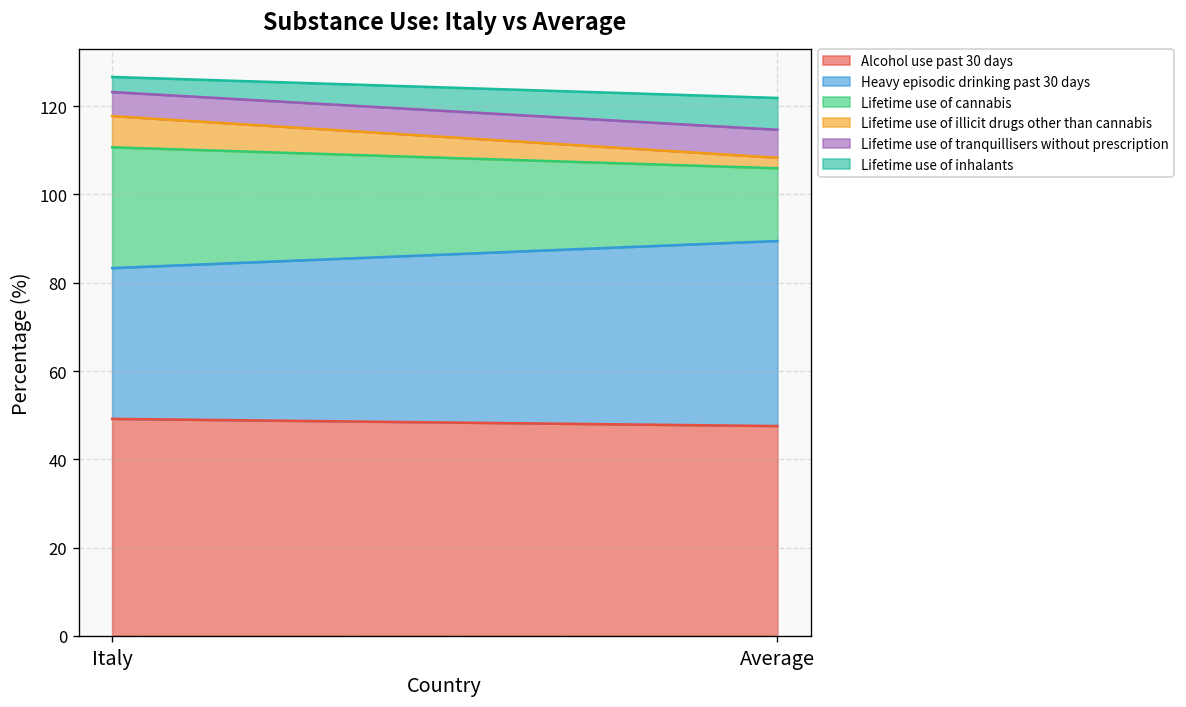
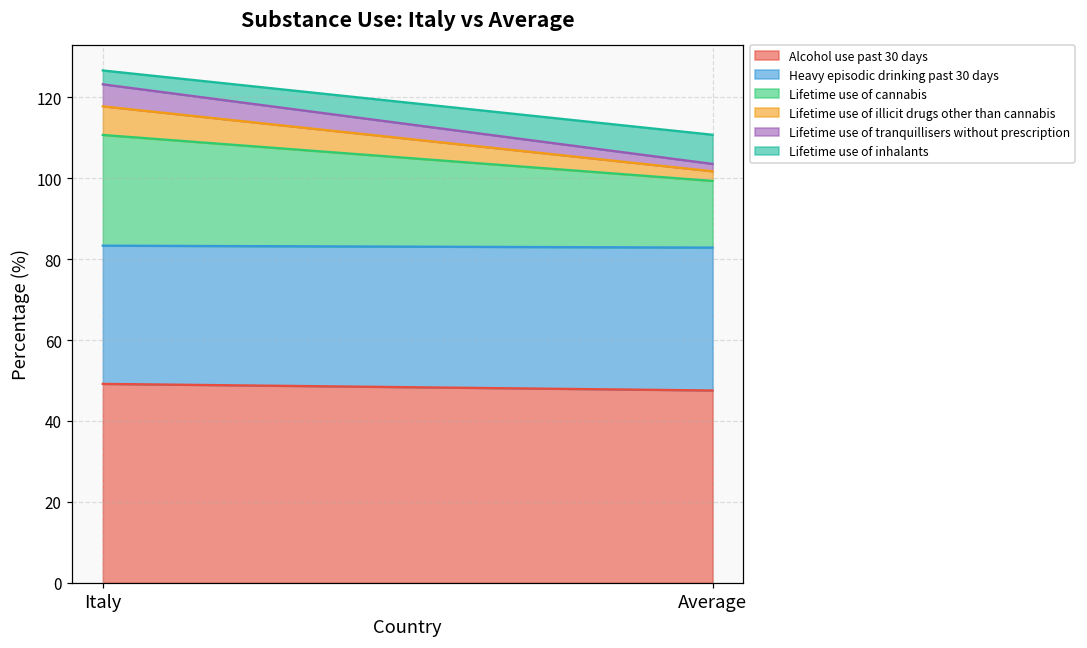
Heavy episodic drinking past 30 days, Average: 42 -> 35
Lifetime use of tranquillisers without prescription, Average: 6 -> 2
